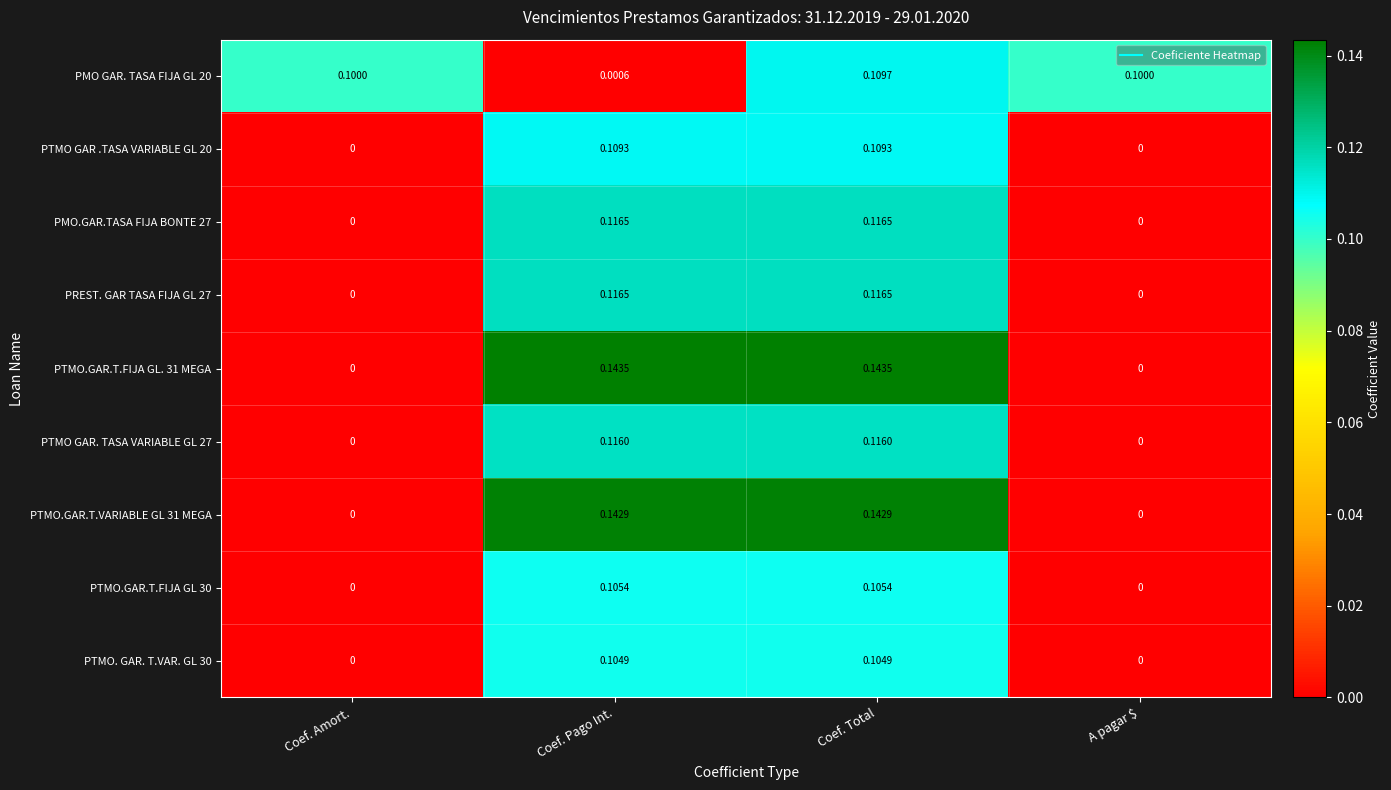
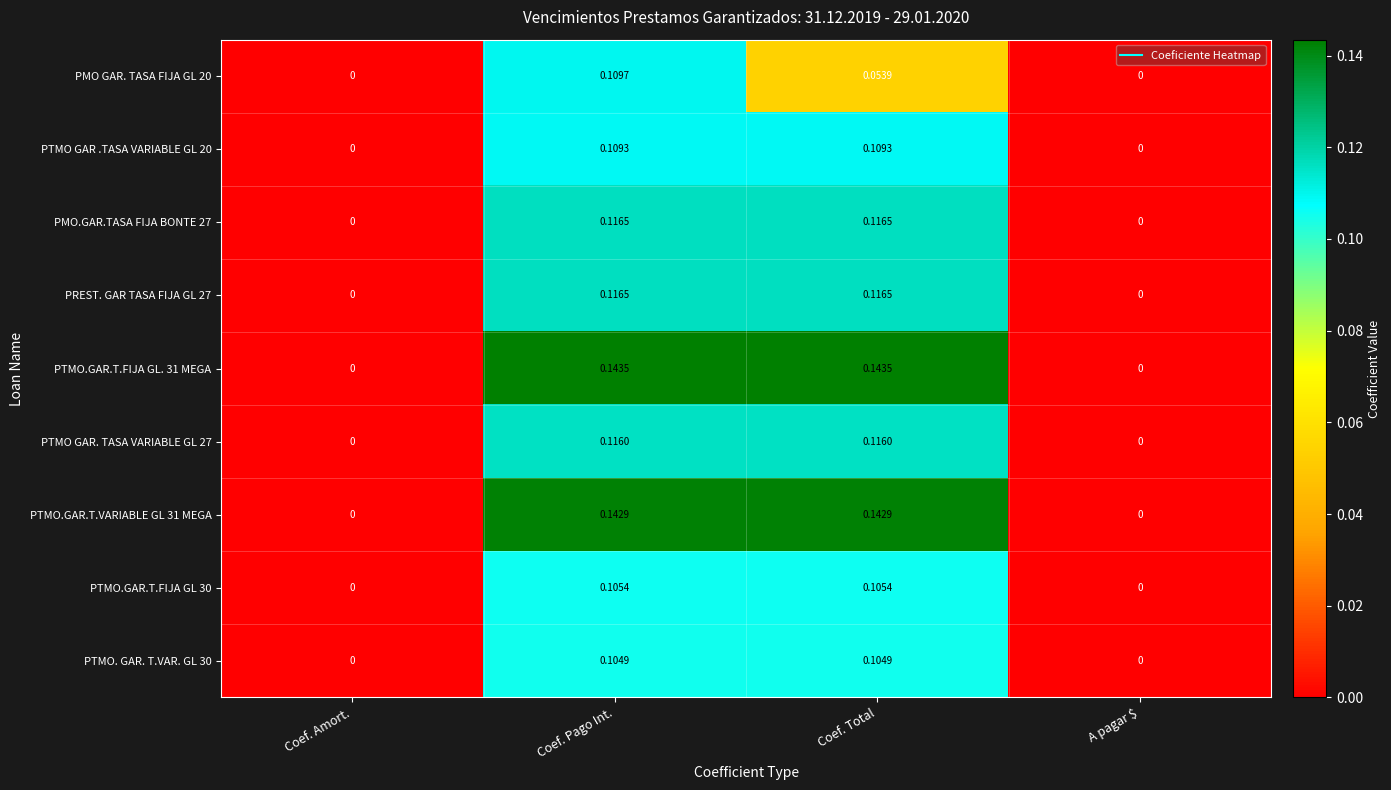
PMO GAR. TASA FIJA GL 20, Coef. Amort.: 0.1000 -> 0
PMO GAR. TASA FIJA GL 20, Coef. Pago Int.: 0.0006 -> 0.1097
PMO GAR. TASA FIJA GL 20, Coef. Total: 0.1097 -> 0.0539
PMO GAR. TASA FIJA GL 20, A pagar $: 0.1000 -> 0
